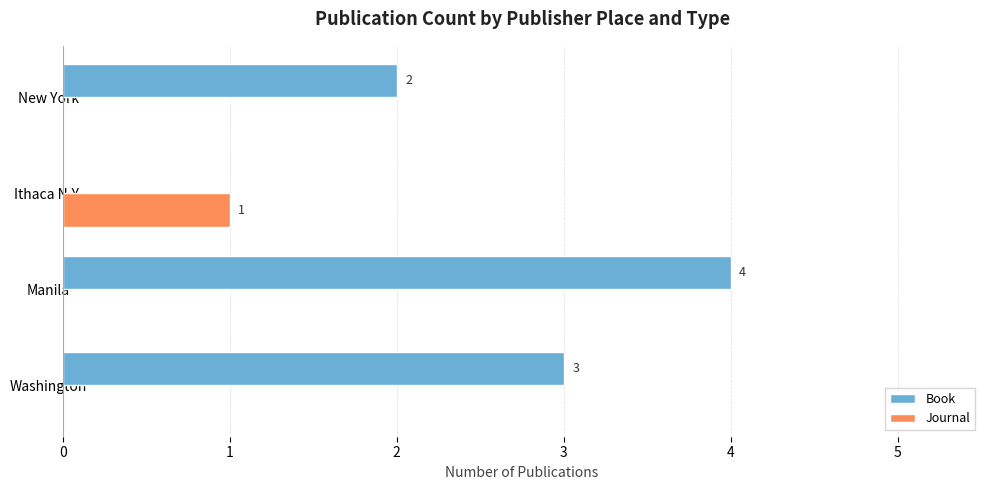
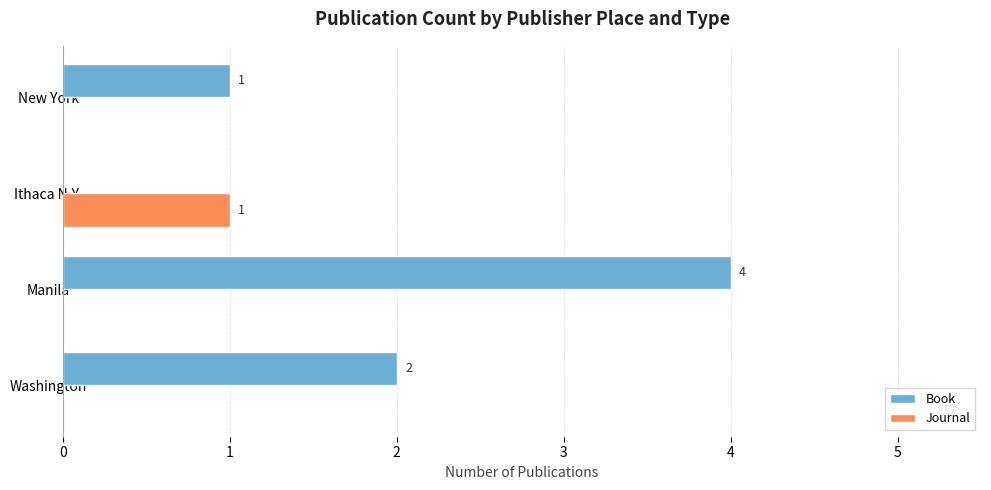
Book, New York: 2 -> 1
Book, Washington: 3 -> 2
